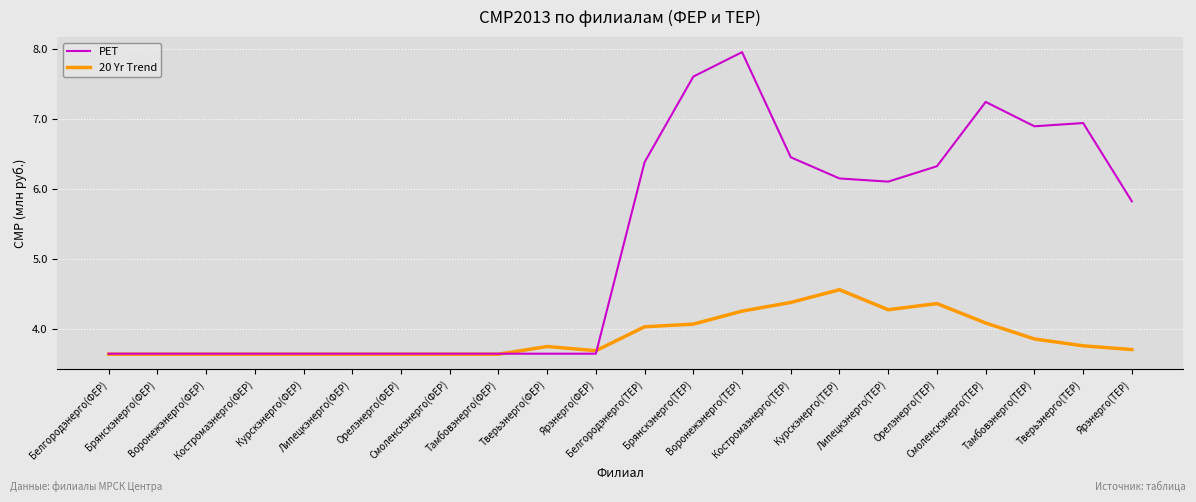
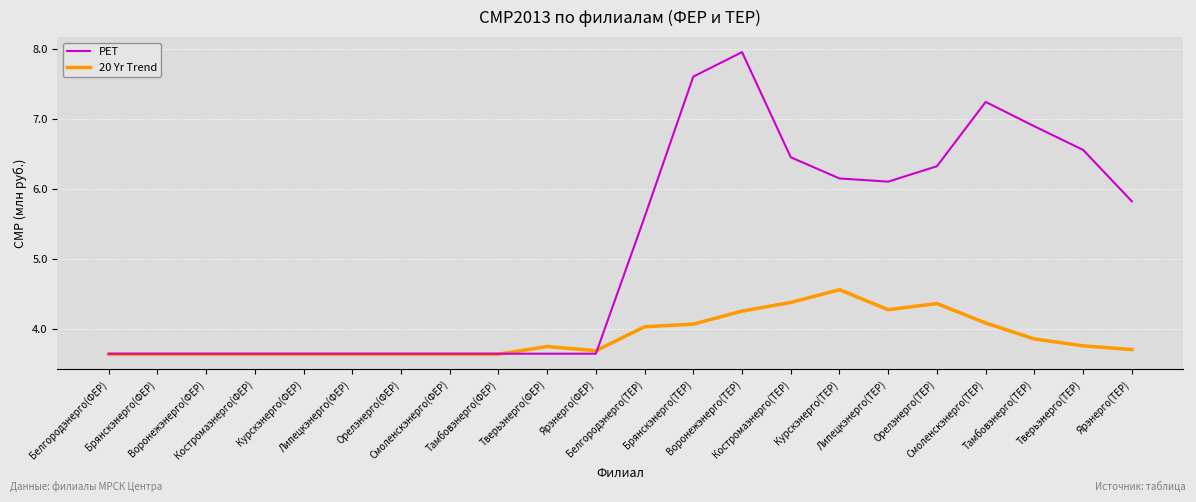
PET, Белгородэнерго(ТЕР): 6.4 -> 5.6
PET, Тверьэнерго(ТЕР): 6.9 -> 6.6
